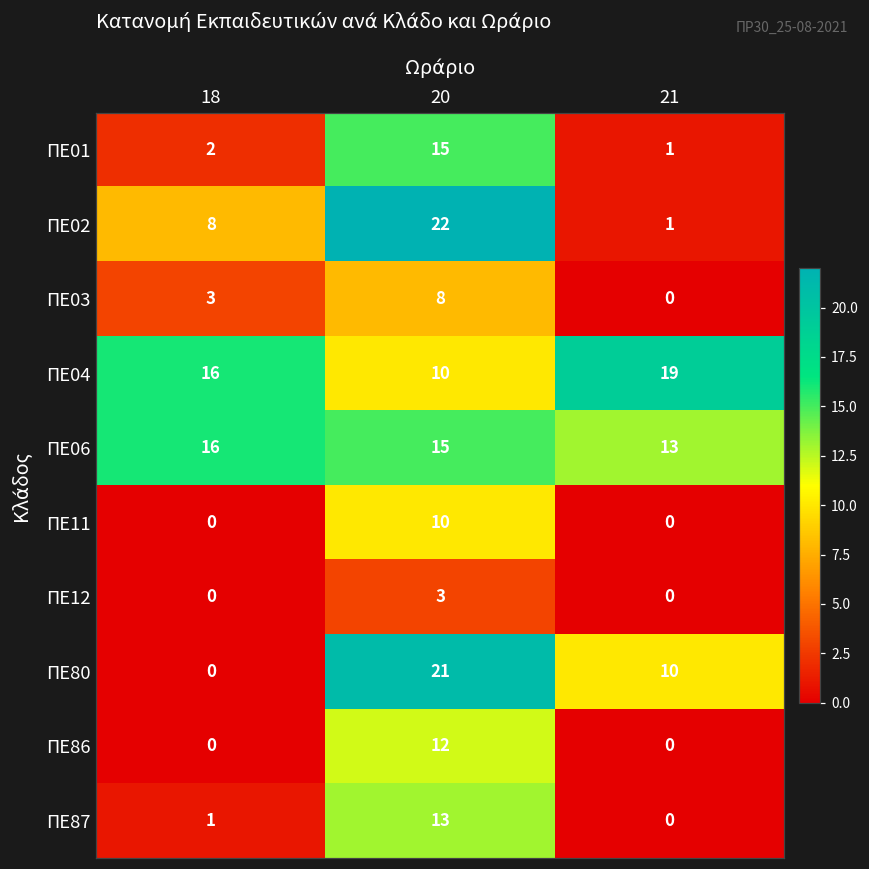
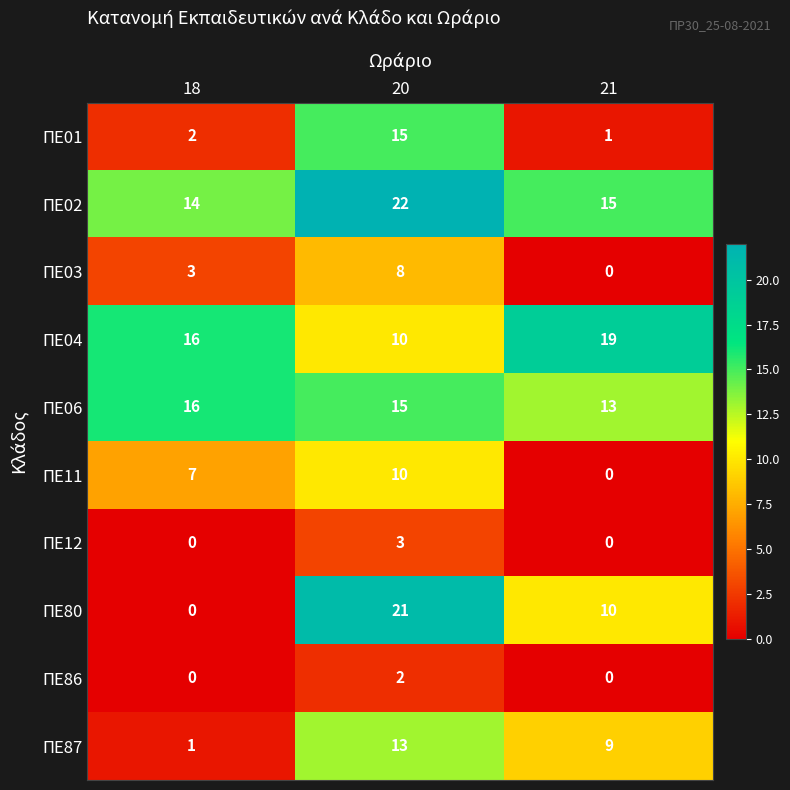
ΠΕ02, 18: 8 -> 14
ΠΕ02, 21: 1 -> 15
ΠΕ11, 18: 0 -> 7
ΠΕ86, 20: 12 -> 2
ΠΕ87, 21: 0 -> 9
